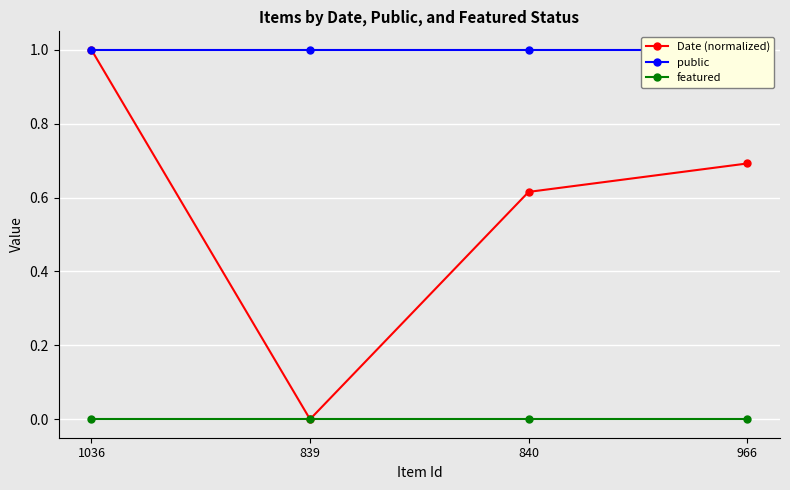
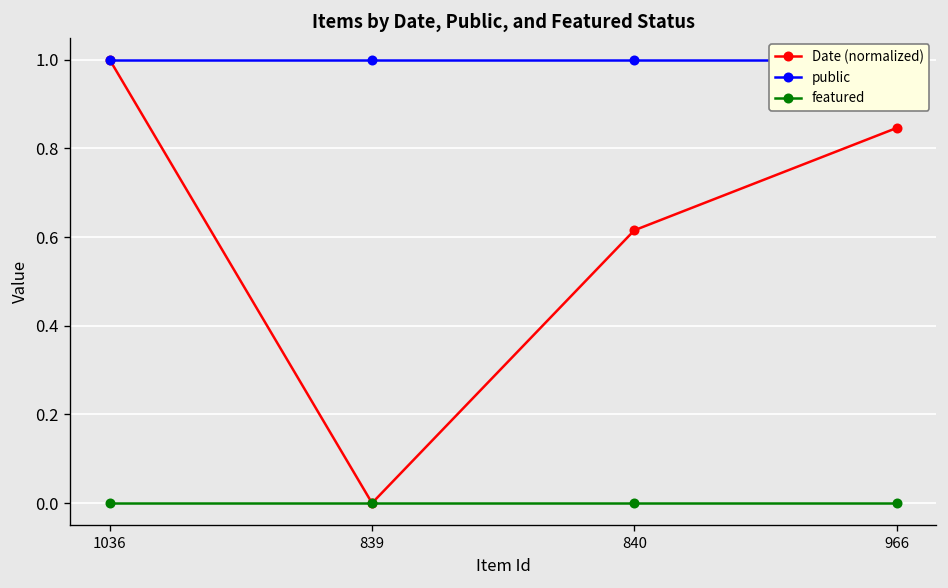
Date (normalized), 966: 0.69 -> 0.85
